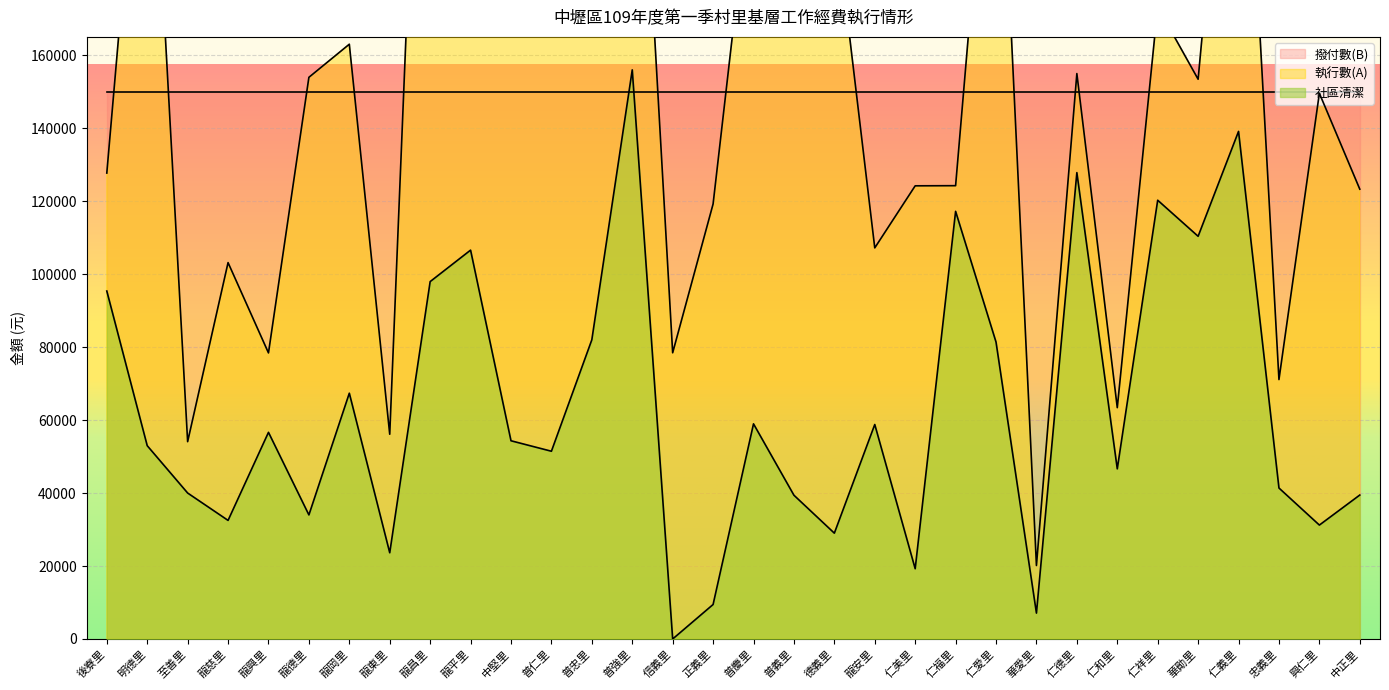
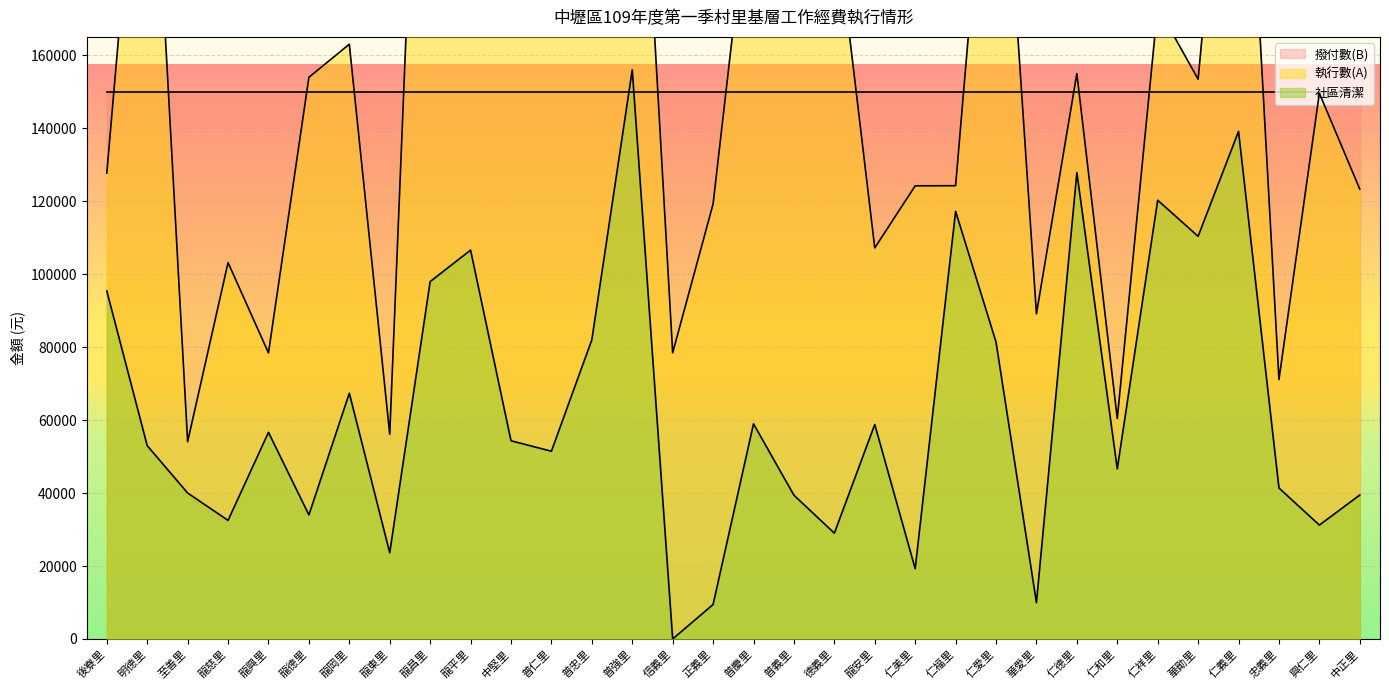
執行數(A), 華愛里: 20000 -> 89000
社區清潔, 華愛里: 7000 -> 10000
執行數(A), 仁和里: 63000 -> 60000
